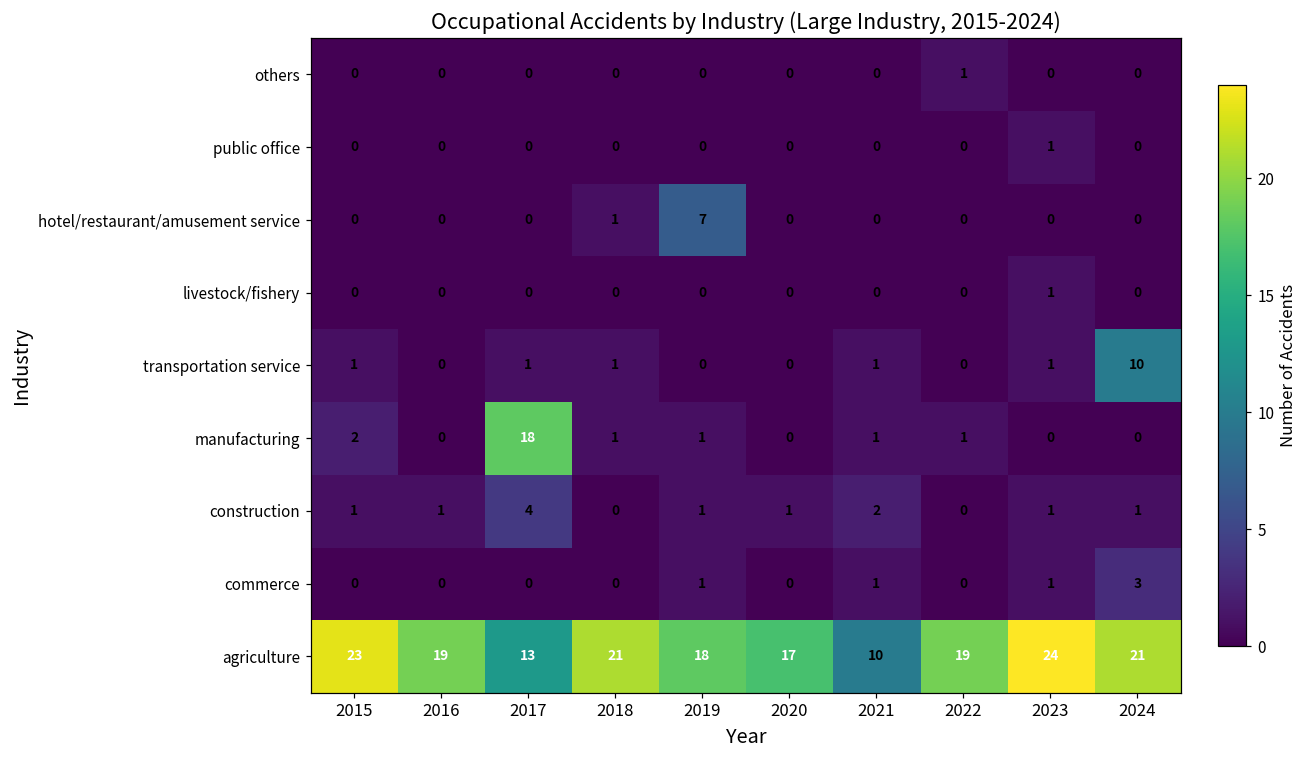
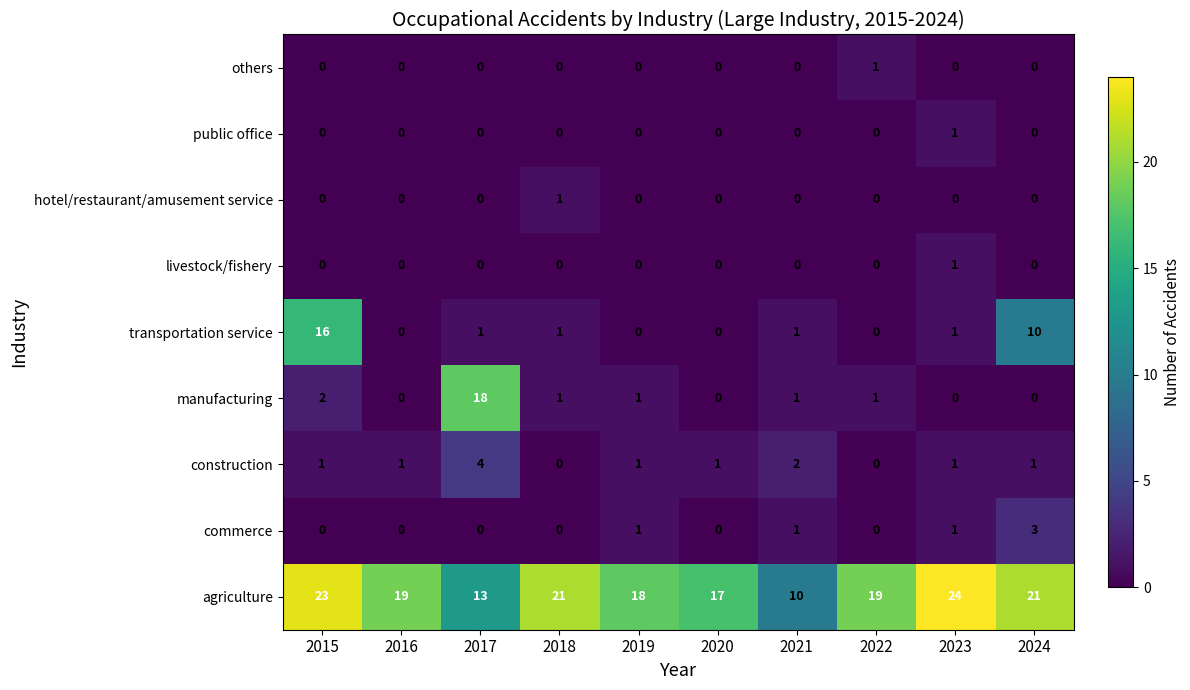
hotel/restaurant/amusement service, 2019: 7 -> 0
transportation service, 2015: 1 -> 16
